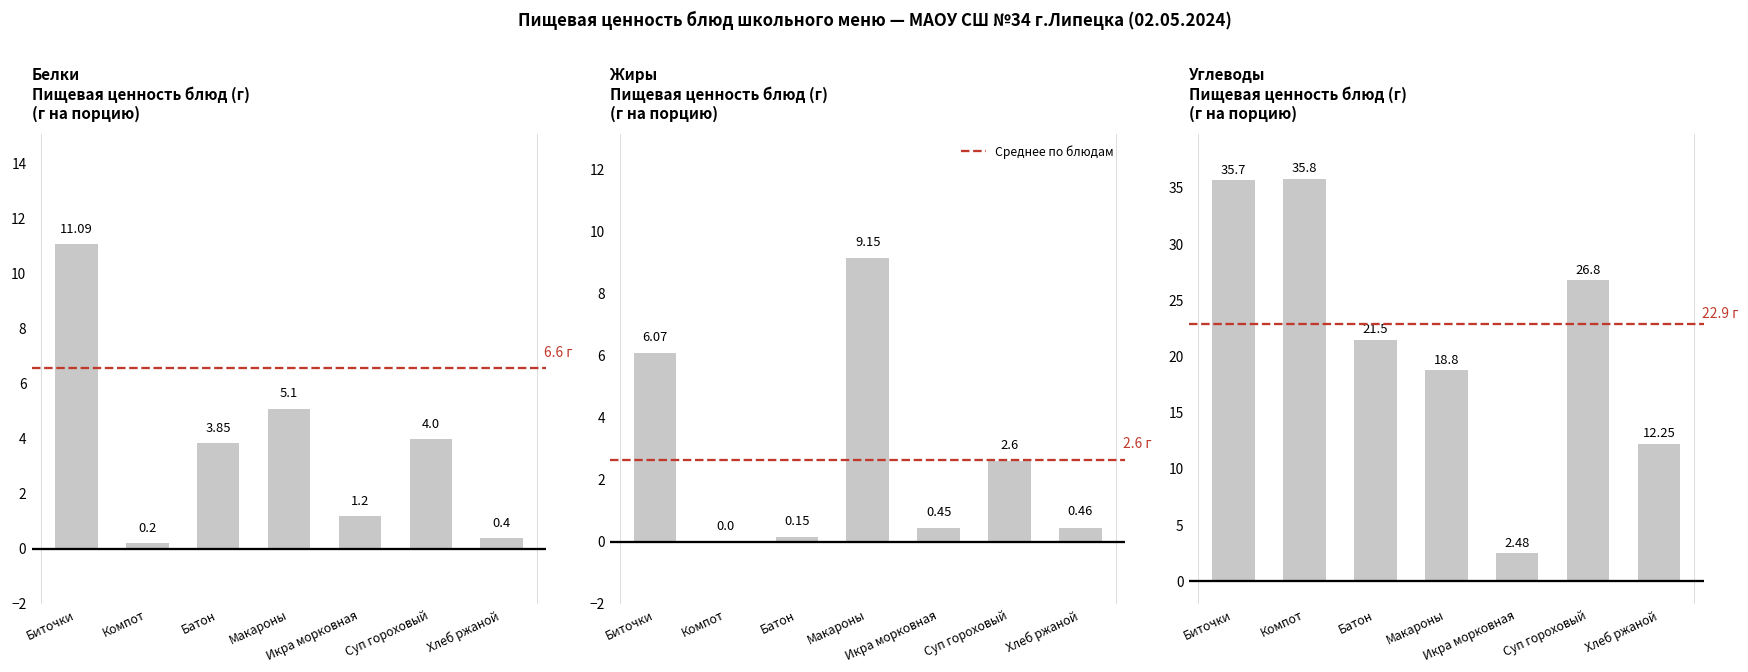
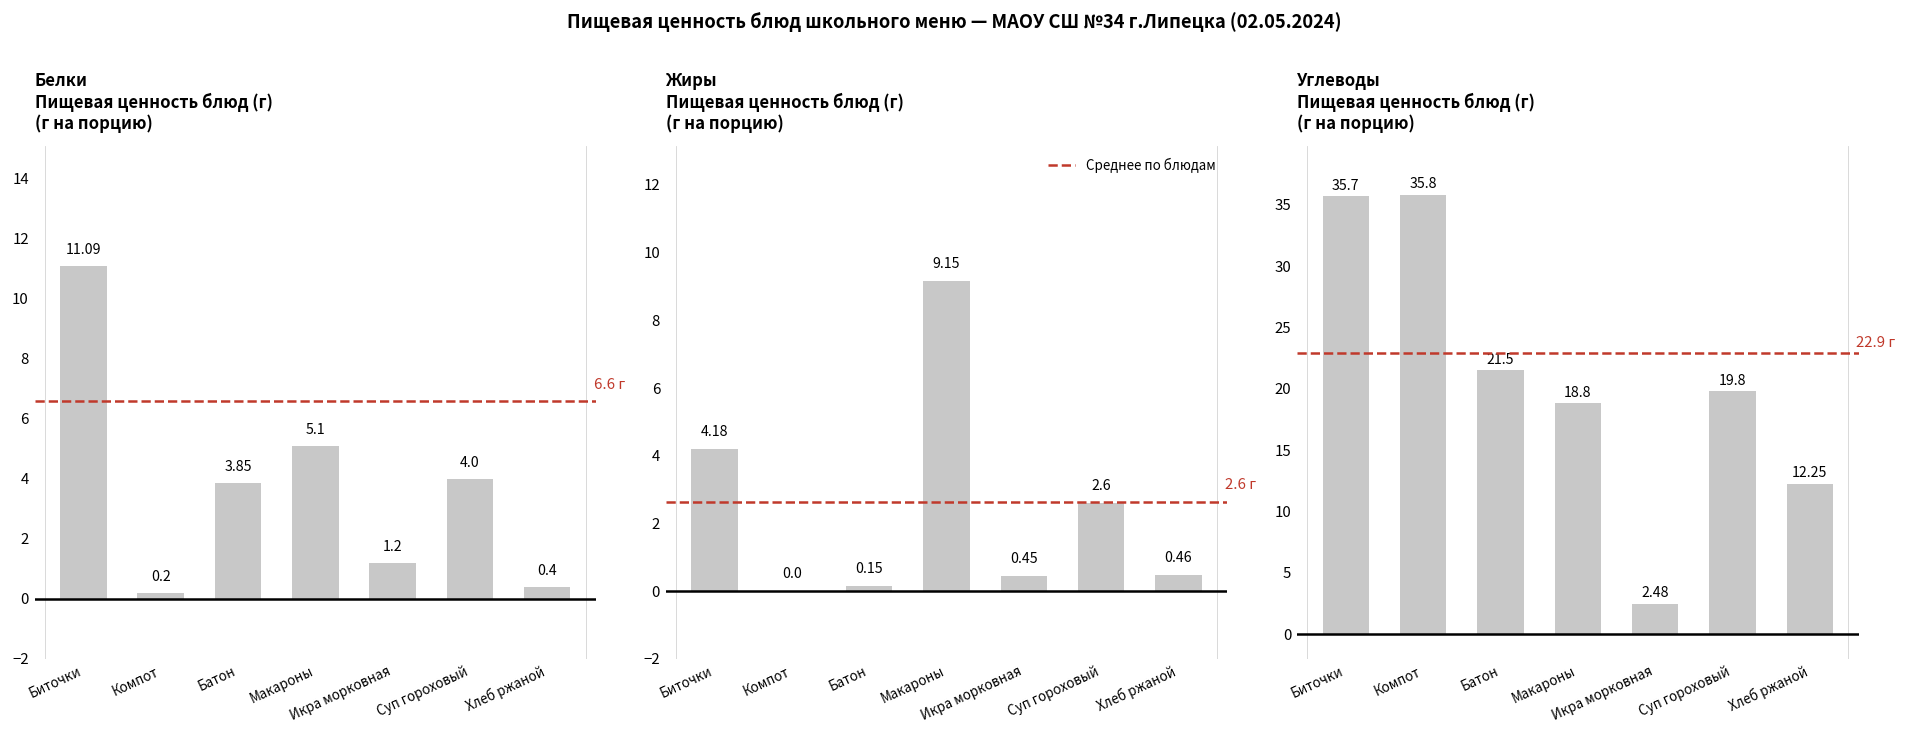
Жиры Пищевая ценность блюд (г) (г на порцию), Биточки: 6.07 -> 4.18
Углеводы Пищевая ценность блюд (г) (г на порцию), Суп гороховый: 26.8 -> 19.8
